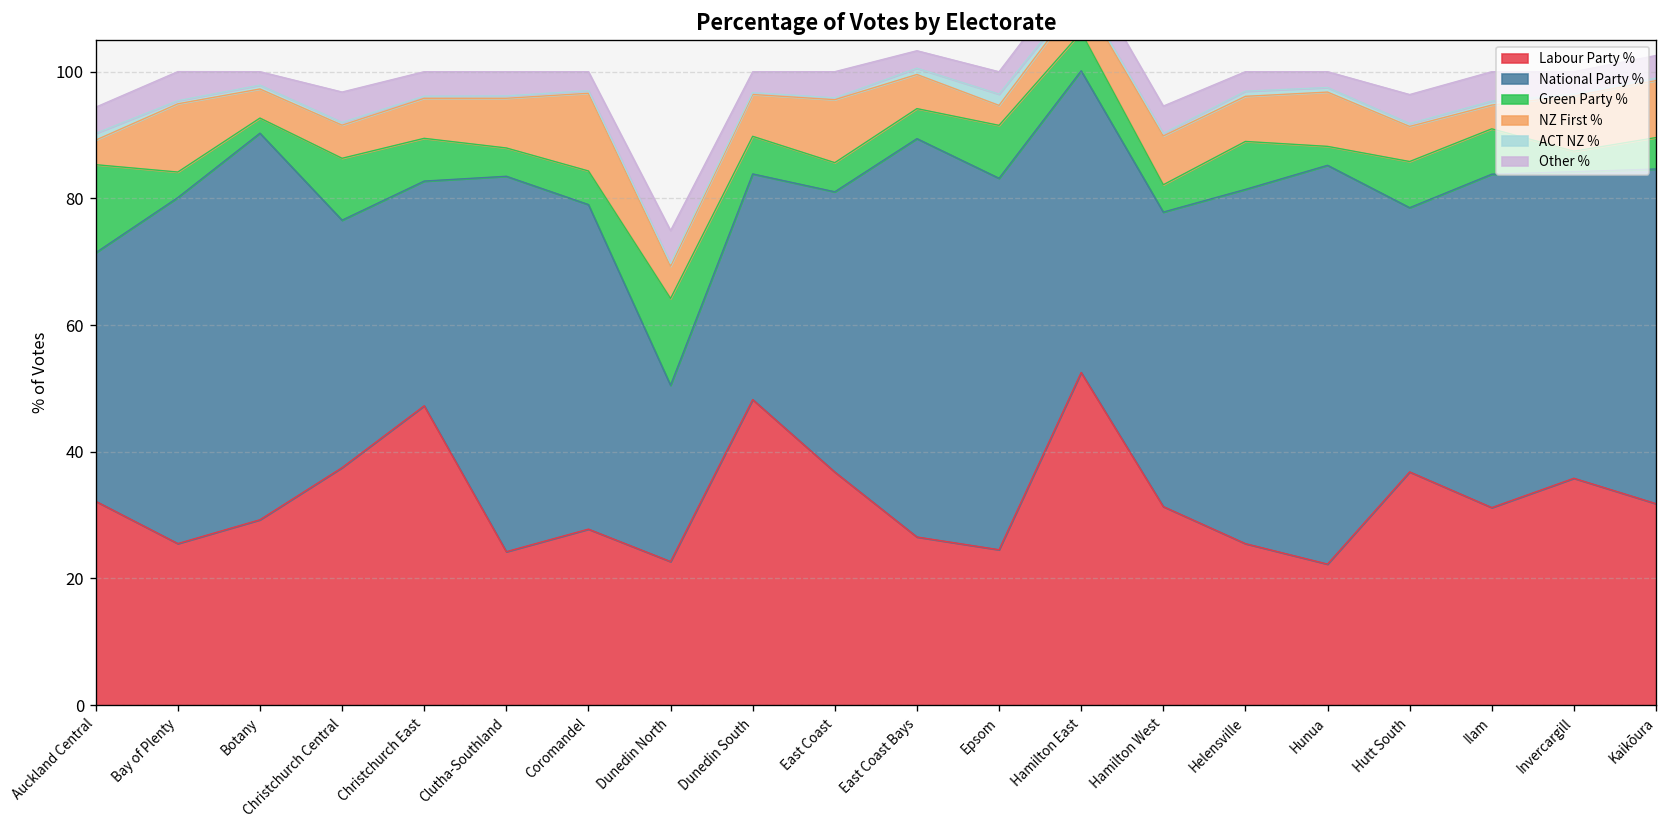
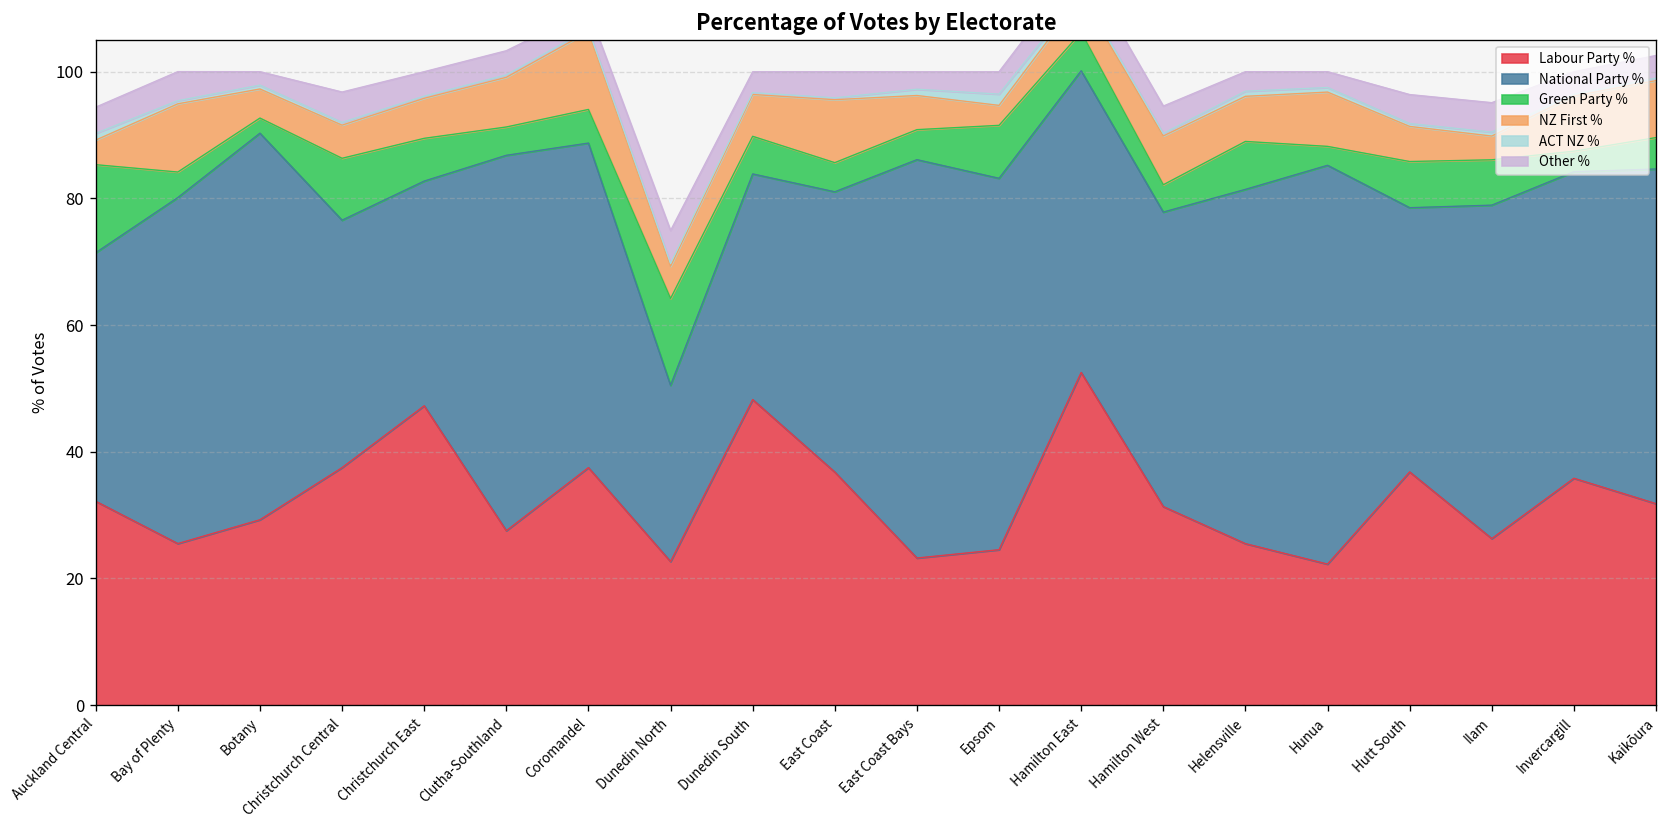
Labour Party %, Clutha-Southland: 24 -> 28
Labour Party %, Coromandel: 28 -> 38
Labour Party %, East Coast Bays: 27 -> 23
Labour Party %, Ilam: 31 -> 26
